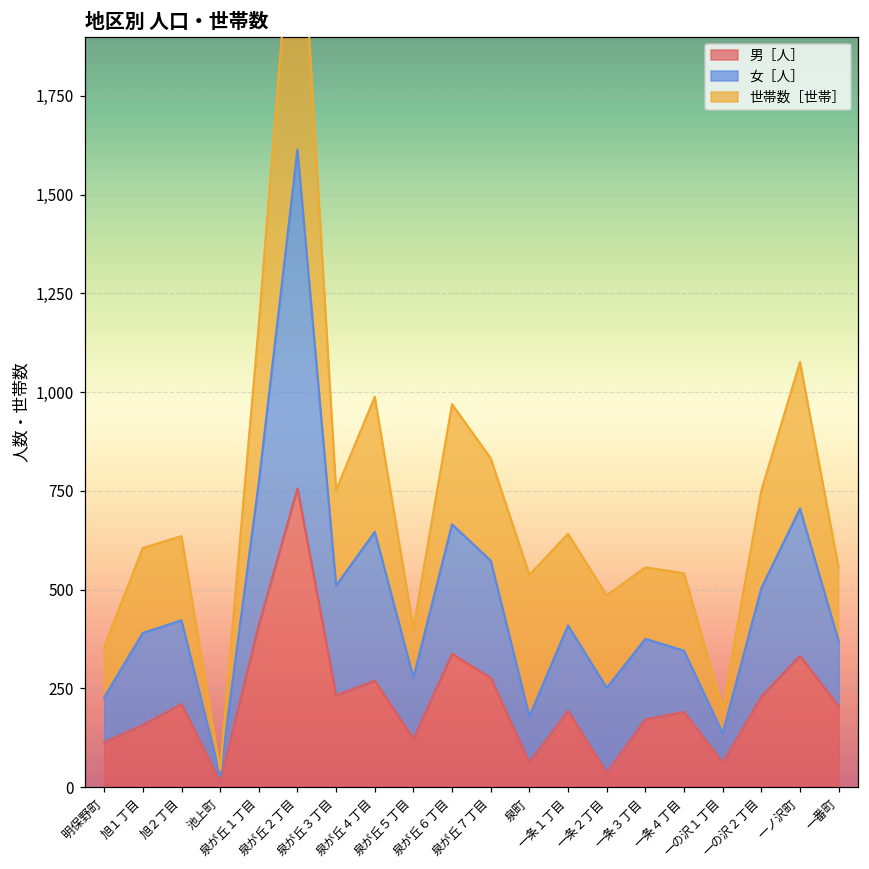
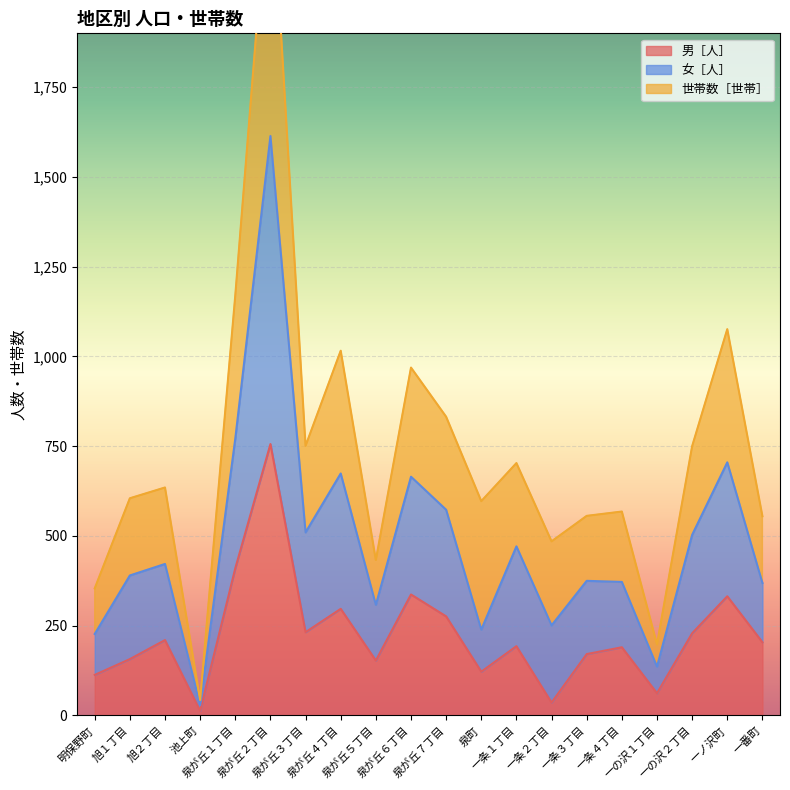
男［人］, 泉が丘４丁目: 270 -> 300
男［人］, 泉が丘５丁目: 120 -> 150
男［人］, 泉町: 60 -> 120
女［人］, 一条１丁目: 220 -> 280
女［人］, 一条４丁目: 160 -> 180
